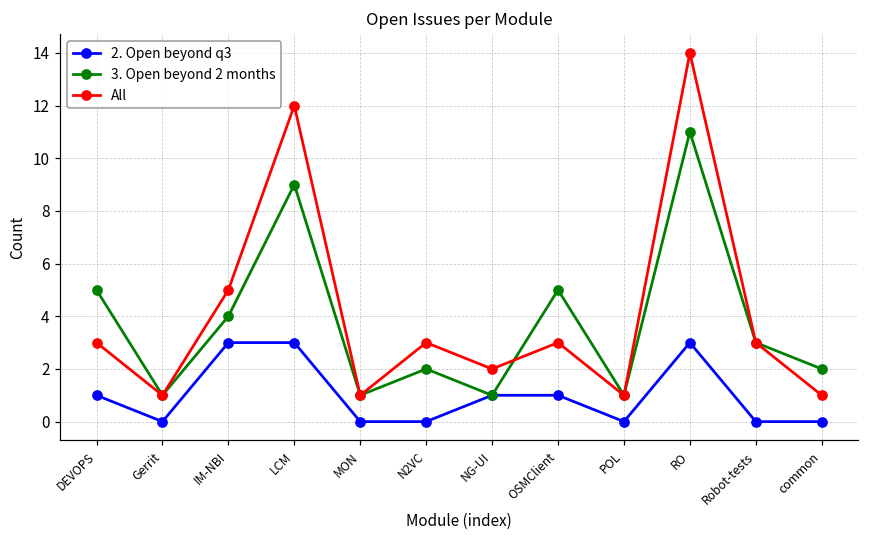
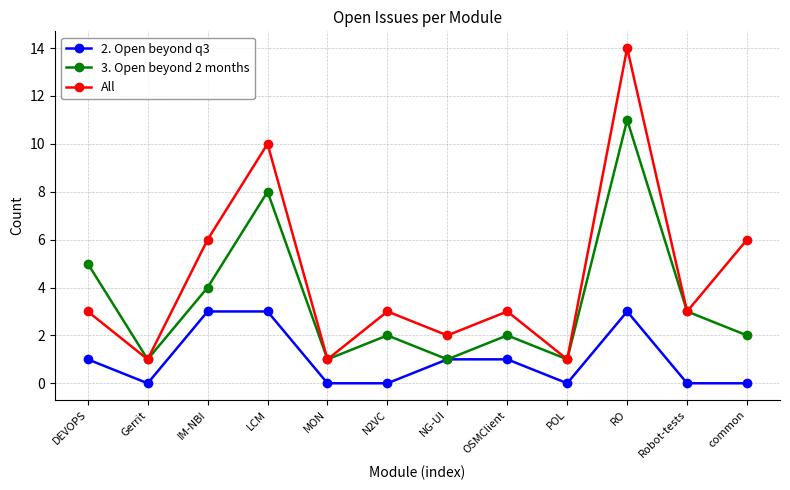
All, IM-NBI: 5 -> 6
3. Open beyond 2 months, LCM: 9 -> 8
All, LCM: 12 -> 10
3. Open beyond 2 months, OSMClient: 5 -> 2
All, common: 1 -> 6
